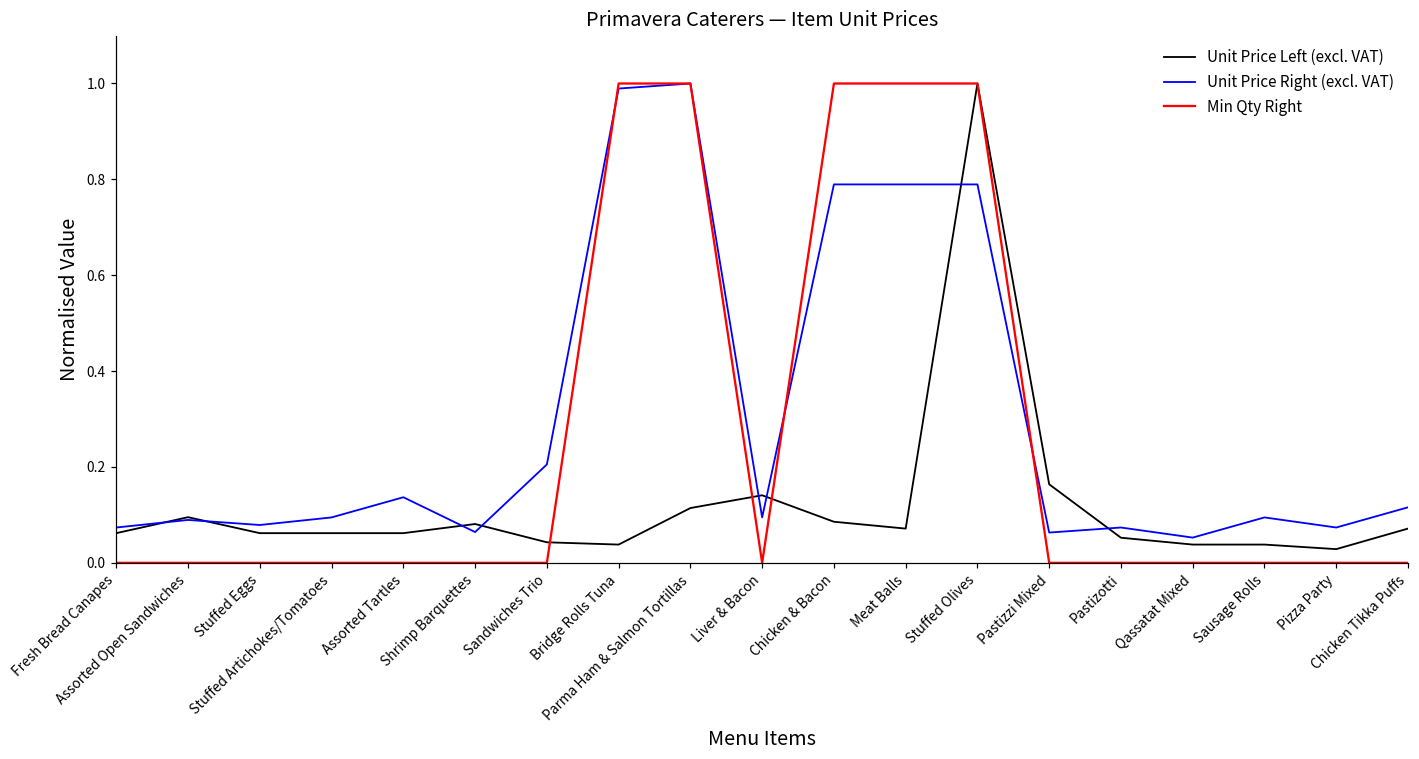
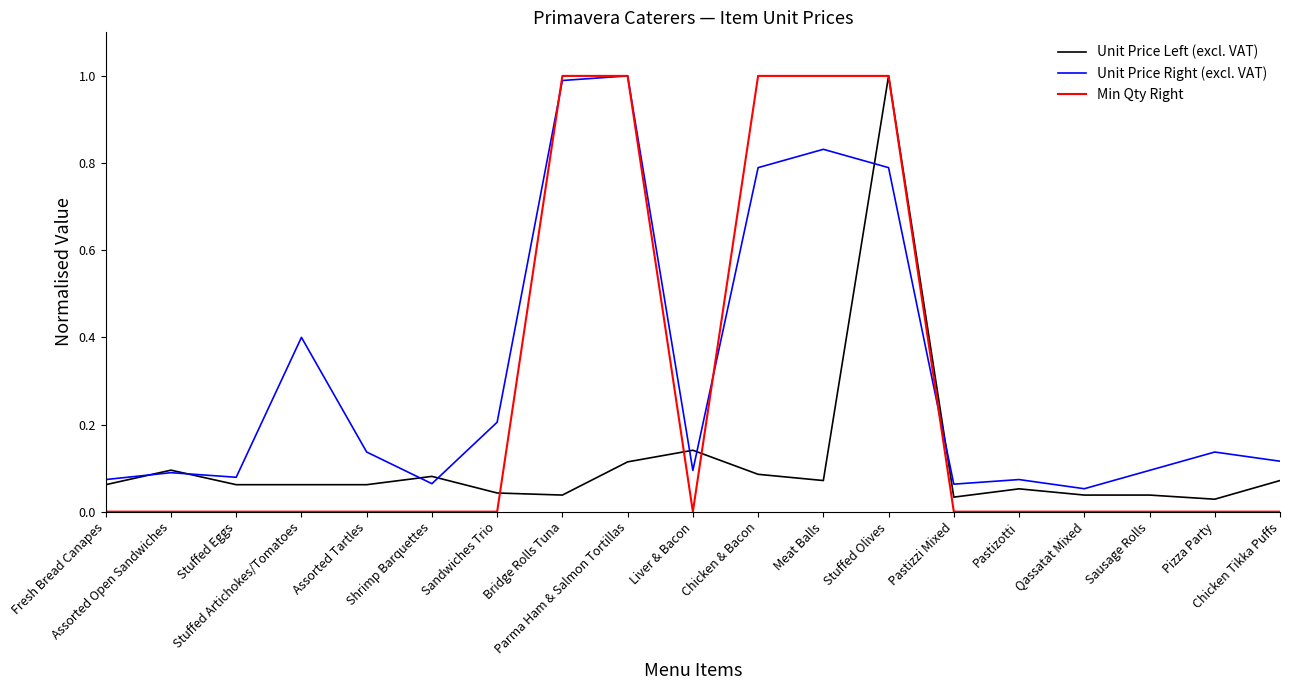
Unit Price Right (excl. VAT), Stuffed Artichokes/Tomatoes: 0.09 -> 0.40
Unit Price Right (excl. VAT), Meat Balls: 0.79 -> 0.83
Unit Price Left (excl. VAT), Pastizzi Mixed: 0.16 -> 0.03
Unit Price Right (excl. VAT), Pizza Party: 0.07 -> 0.14
